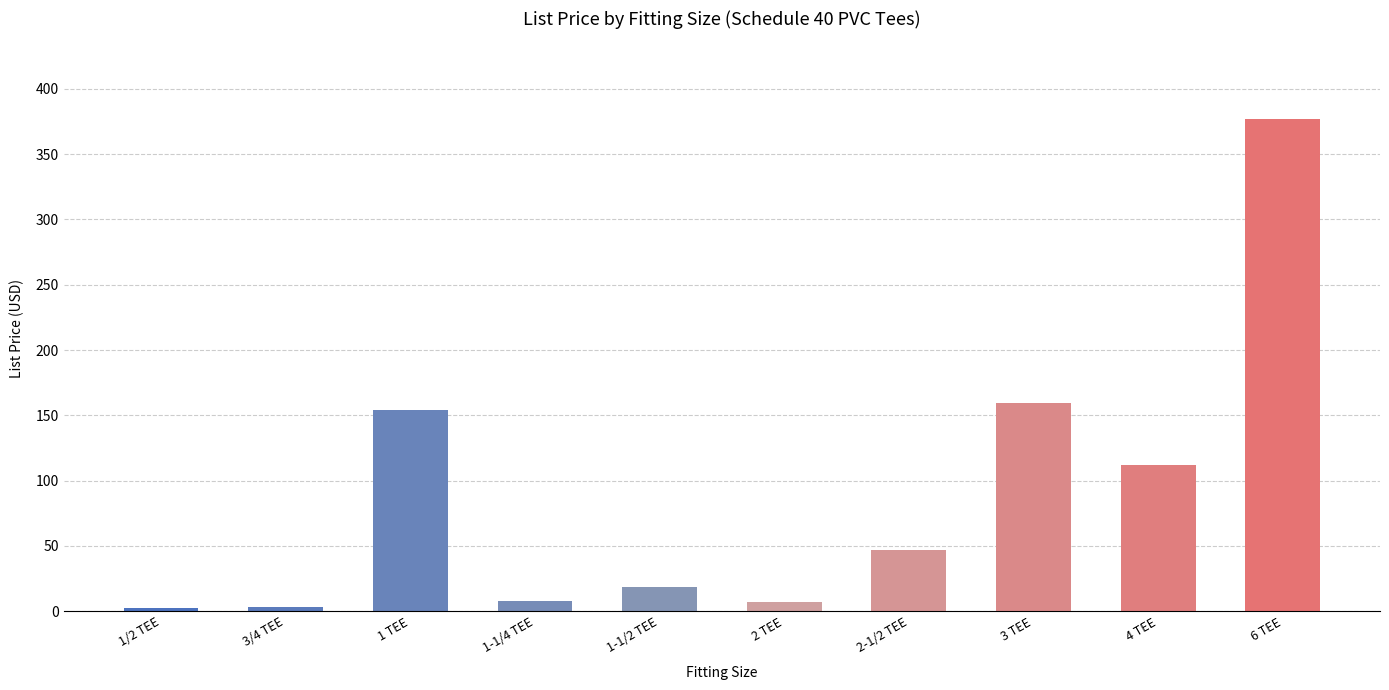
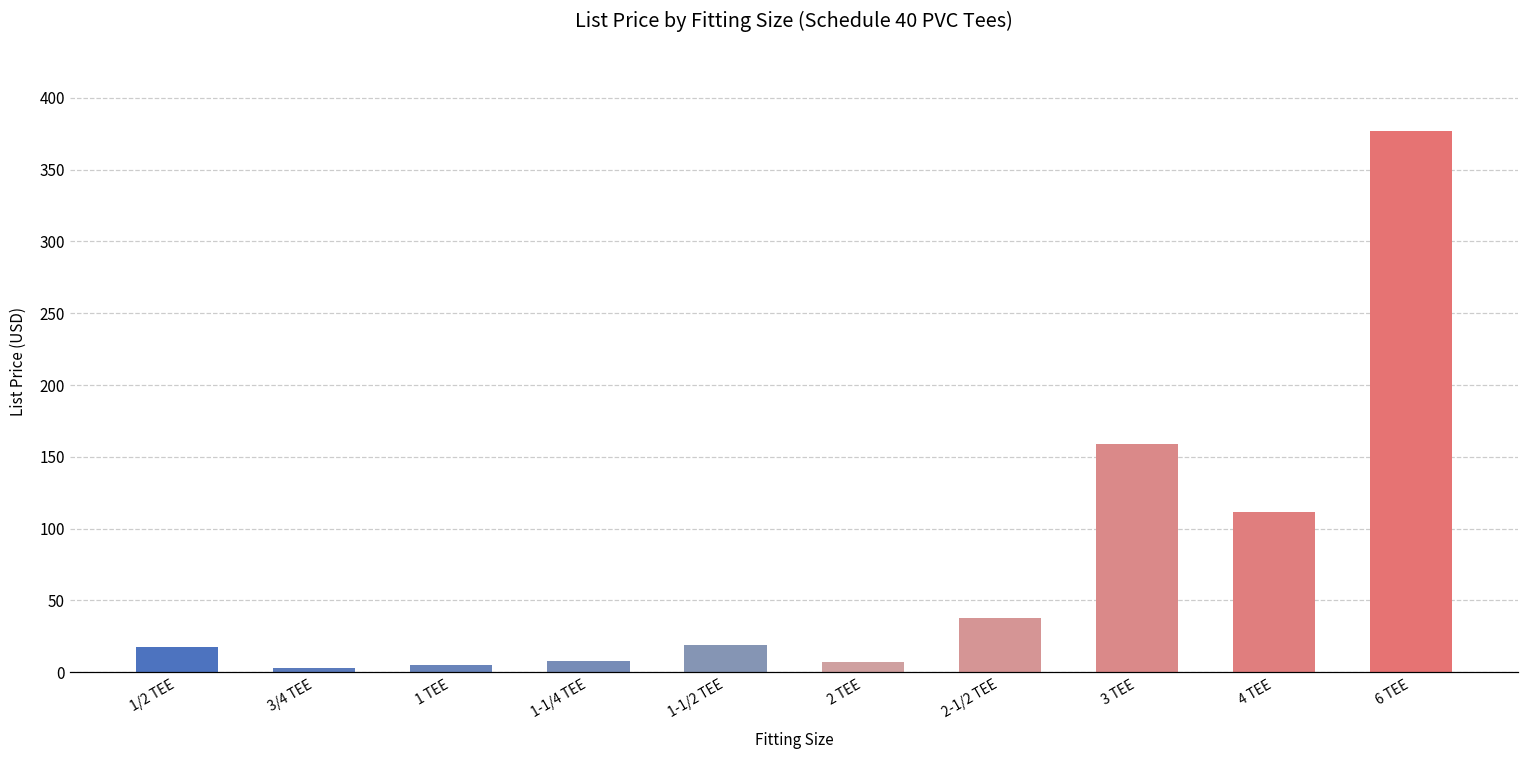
1/2 TEE: 2 -> 17
1 TEE: 154 -> 5
2-1/2 TEE: 47 -> 38
